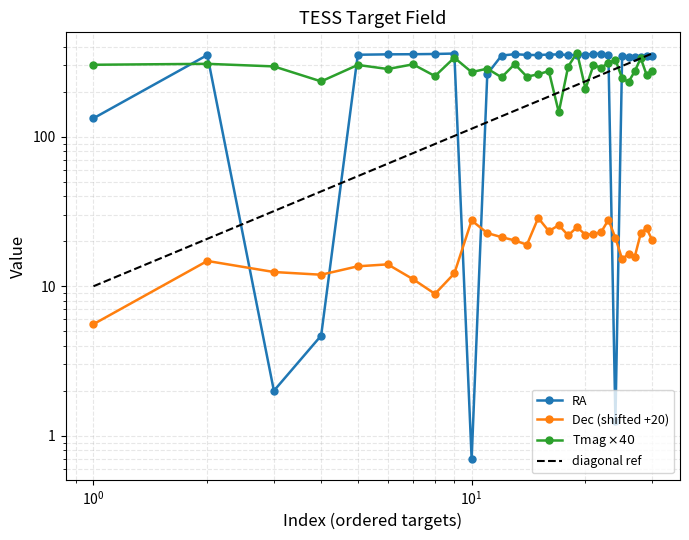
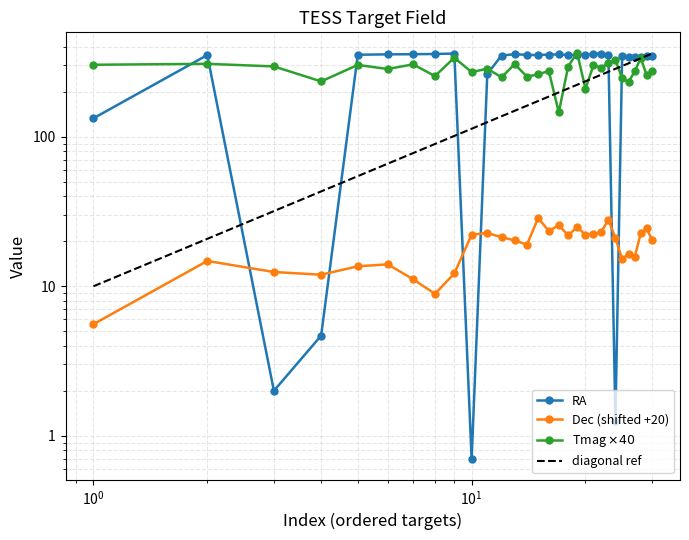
Dec (shifted +20), 10^1: 28 -> 22
